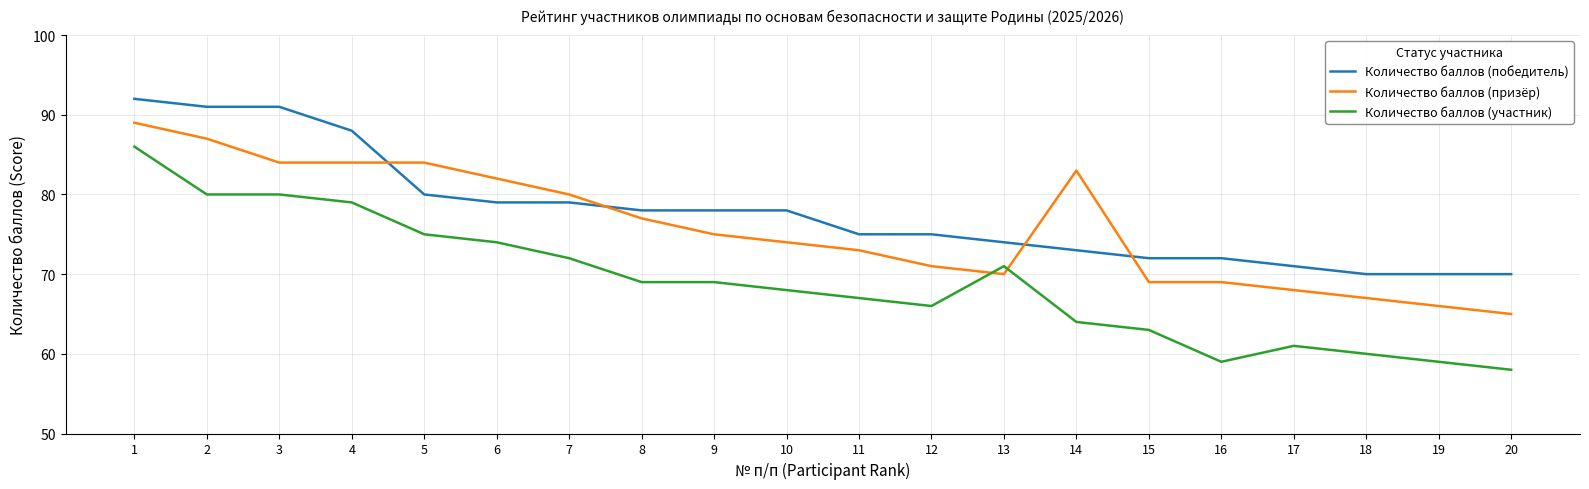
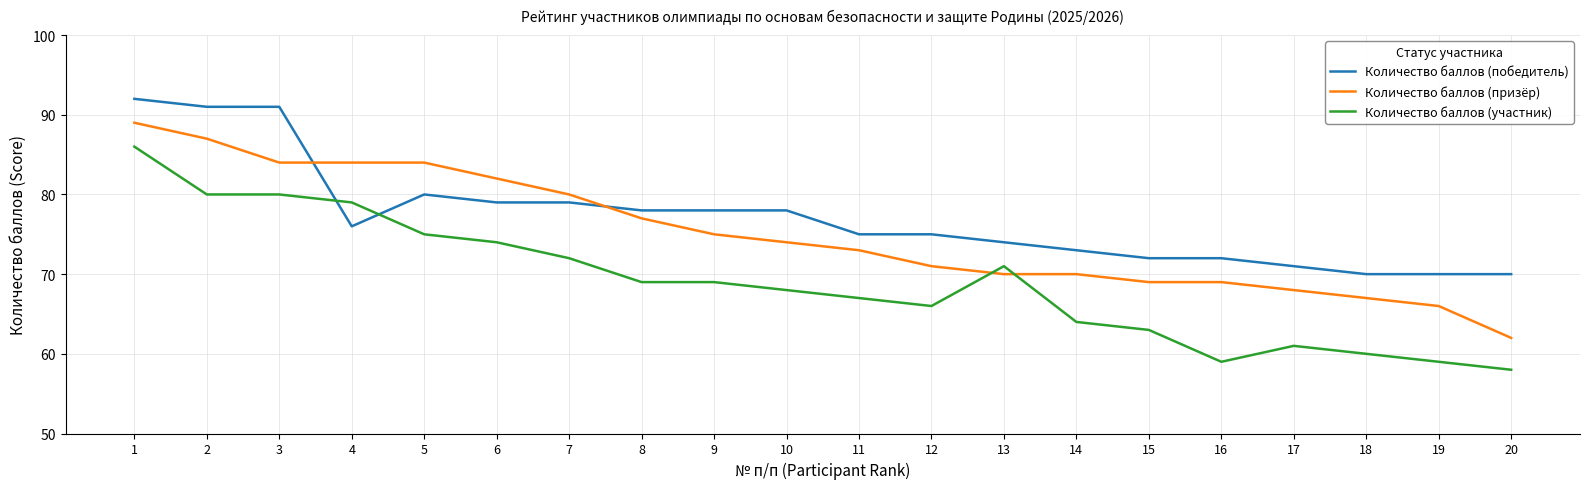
Количество баллов (победитель), 4: 88 -> 76
Количество баллов (призёр), 14: 83 -> 70
Количество баллов (призёр), 20: 65 -> 62
